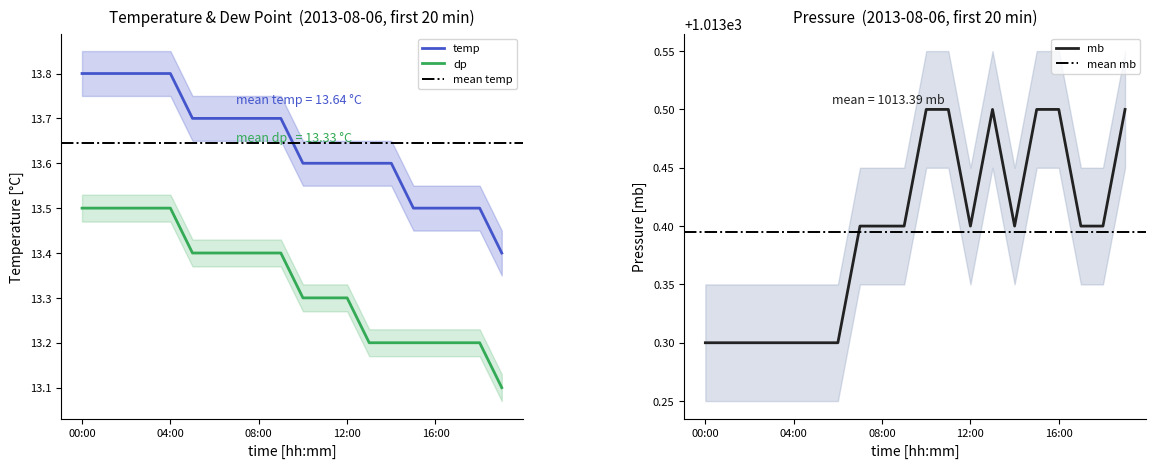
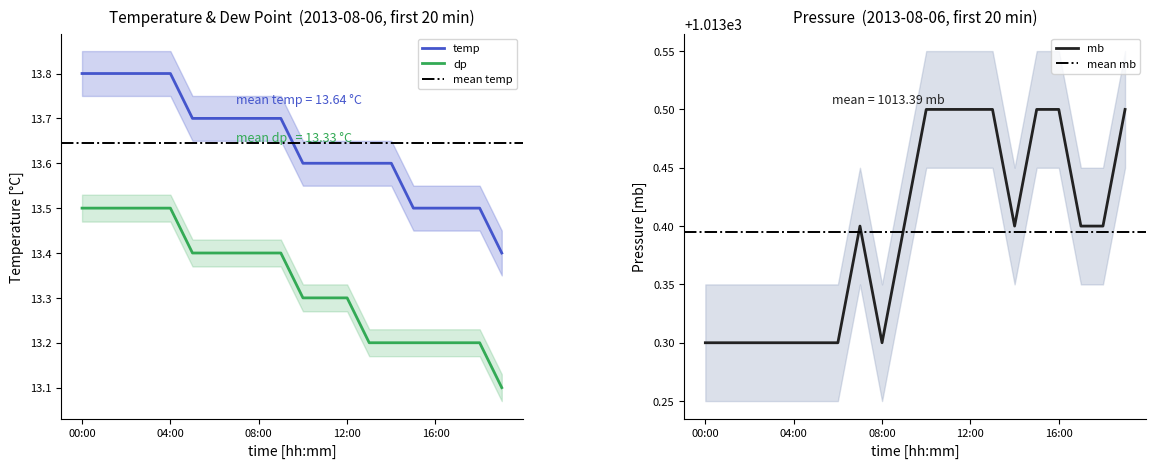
Pressure (2013-08-06, first 20 min), mb, 08:00: 1013.4 -> 1013.3
Pressure (2013-08-06, first 20 min), mb, 12:00: 1013.4 -> 1013.5
